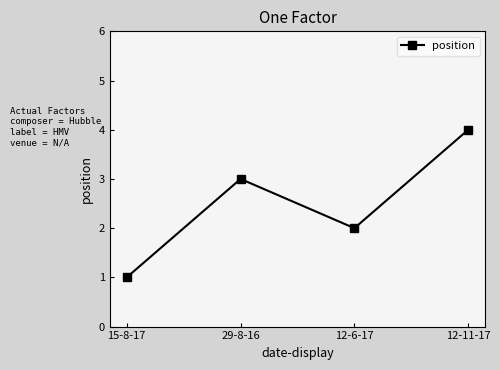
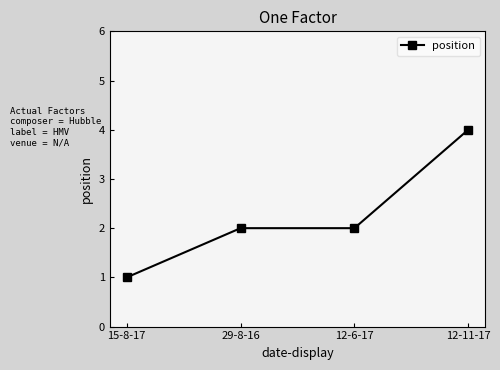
29-8-16: 3 -> 2
